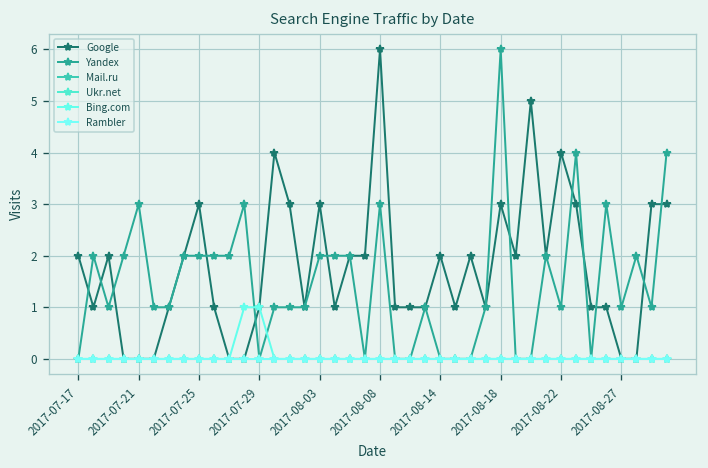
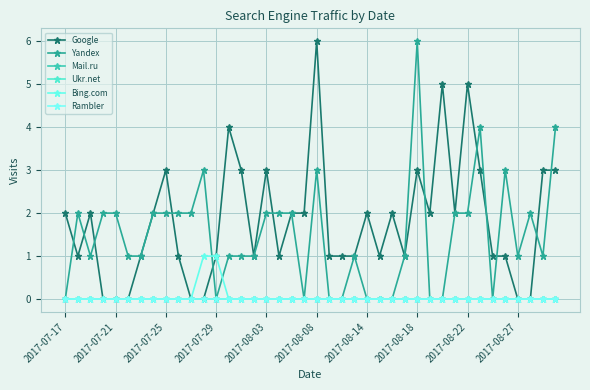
Yandex, 2017-07-21: 3 -> 2
Google, 2017-08-22: 4 -> 5
Yandex, 2017-08-22: 1 -> 2
